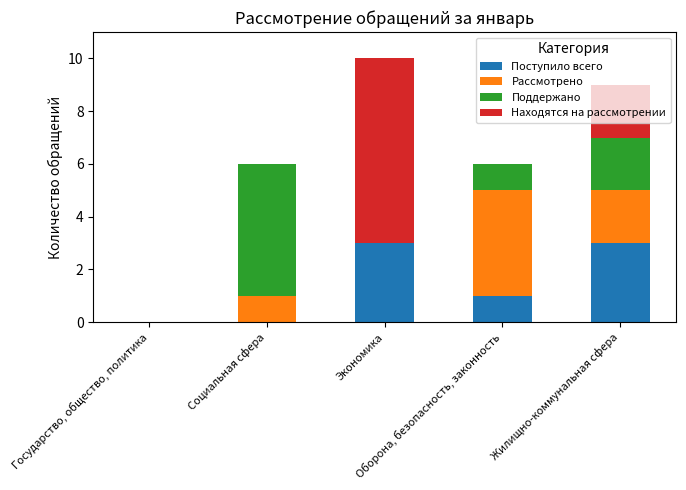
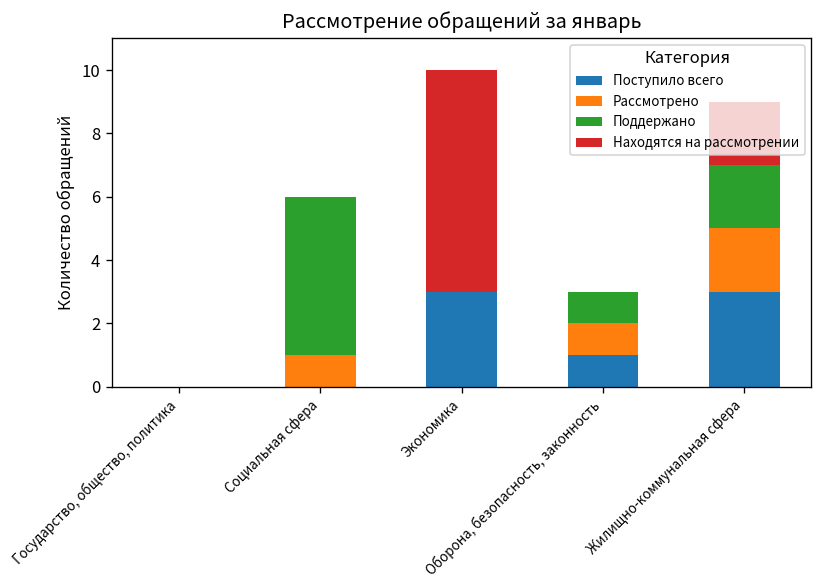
Рассмотрено, Оборона, безопасность, законность: 4 -> 1
